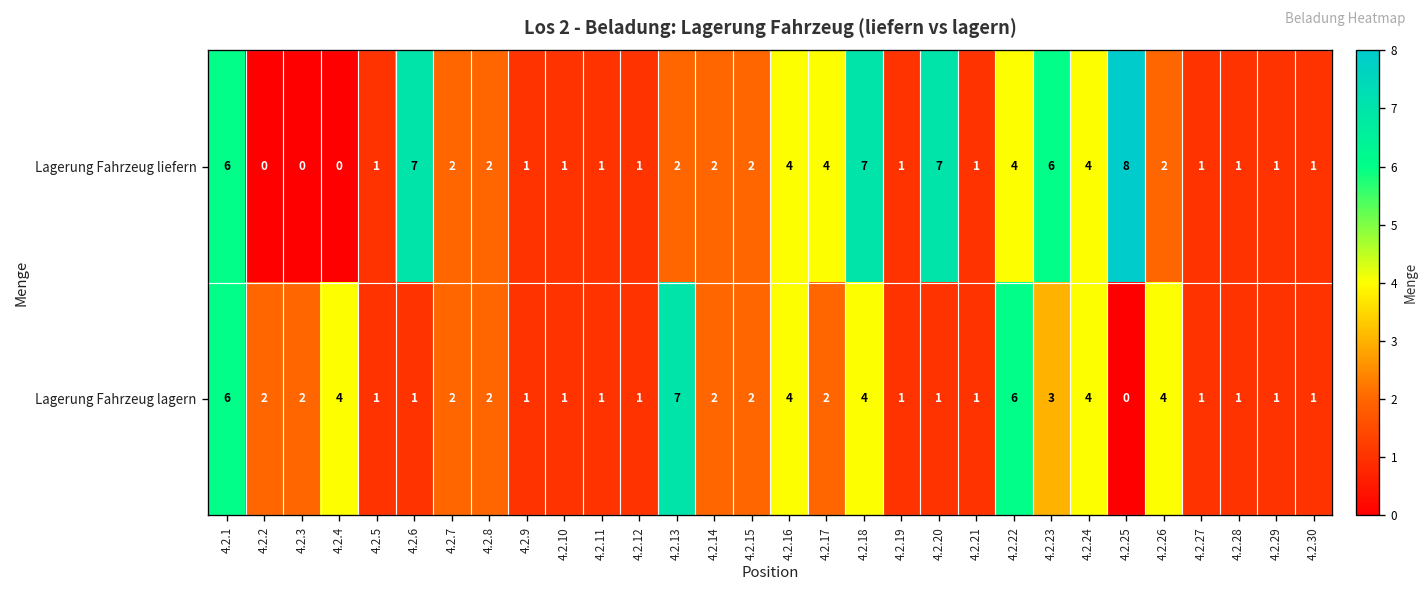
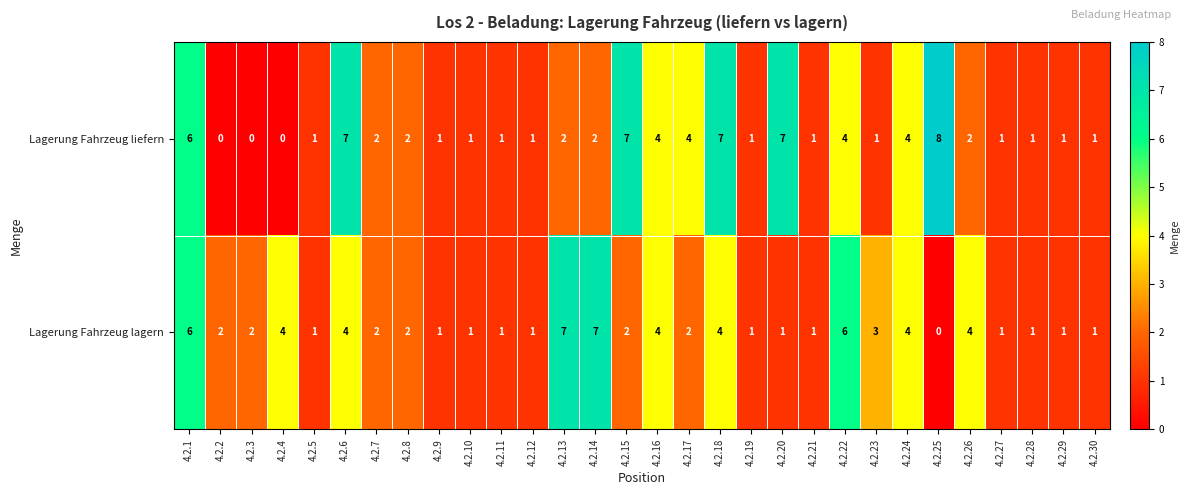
Lagerung Fahrzeug liefern, 4.2.15: 2 -> 7
Lagerung Fahrzeug liefern, 4.2.23: 6 -> 1
Lagerung Fahrzeug lagern, 4.2.6: 1 -> 4
Lagerung Fahrzeug lagern, 4.2.14: 2 -> 7
